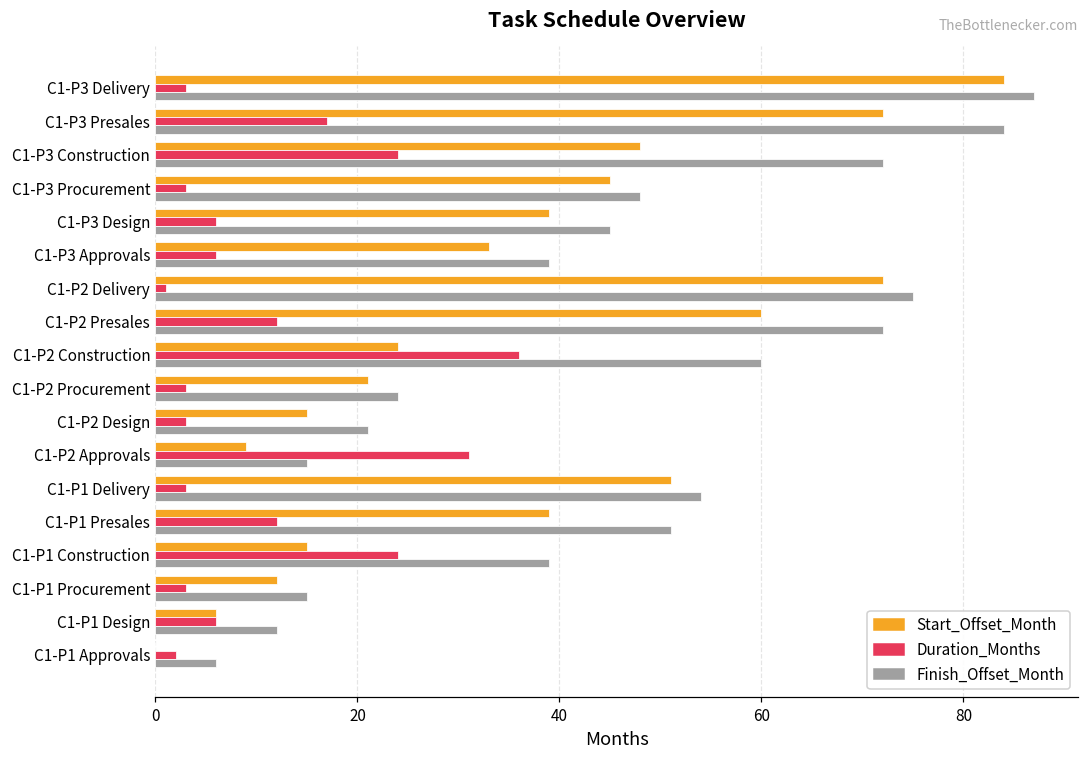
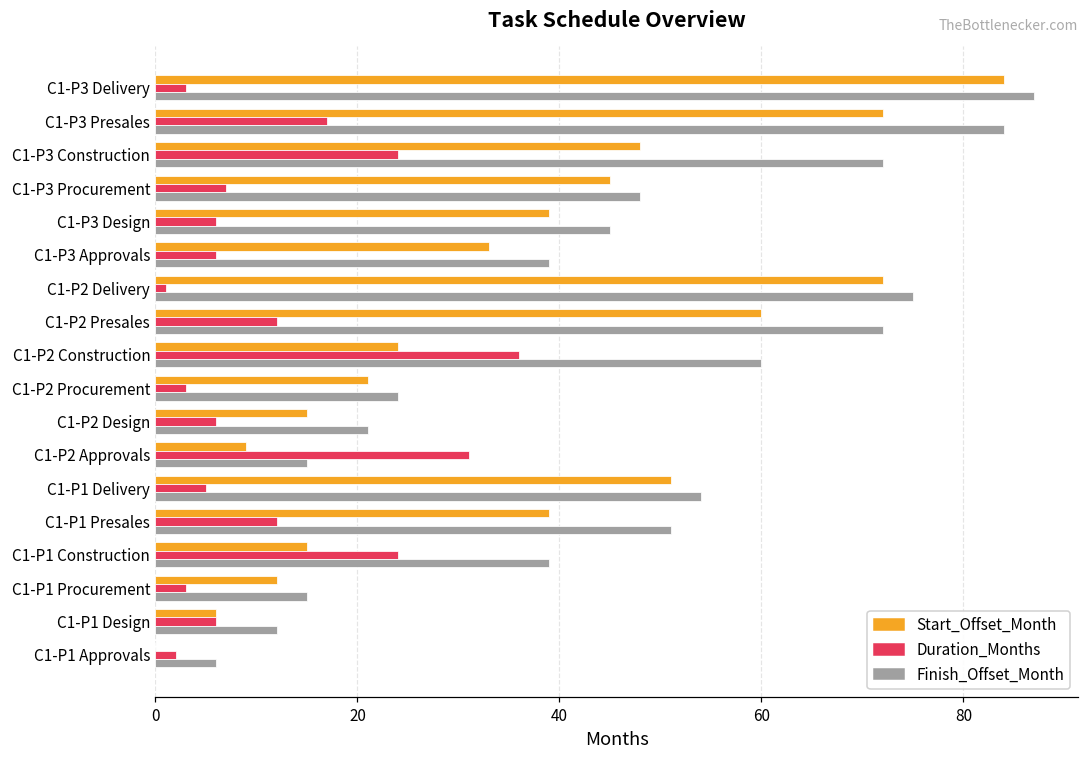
Duration_Months, C1-P3 Procurement: 3 -> 7
Duration_Months, C1-P2 Design: 3 -> 6
Duration_Months, C1-P1 Delivery: 3 -> 5
